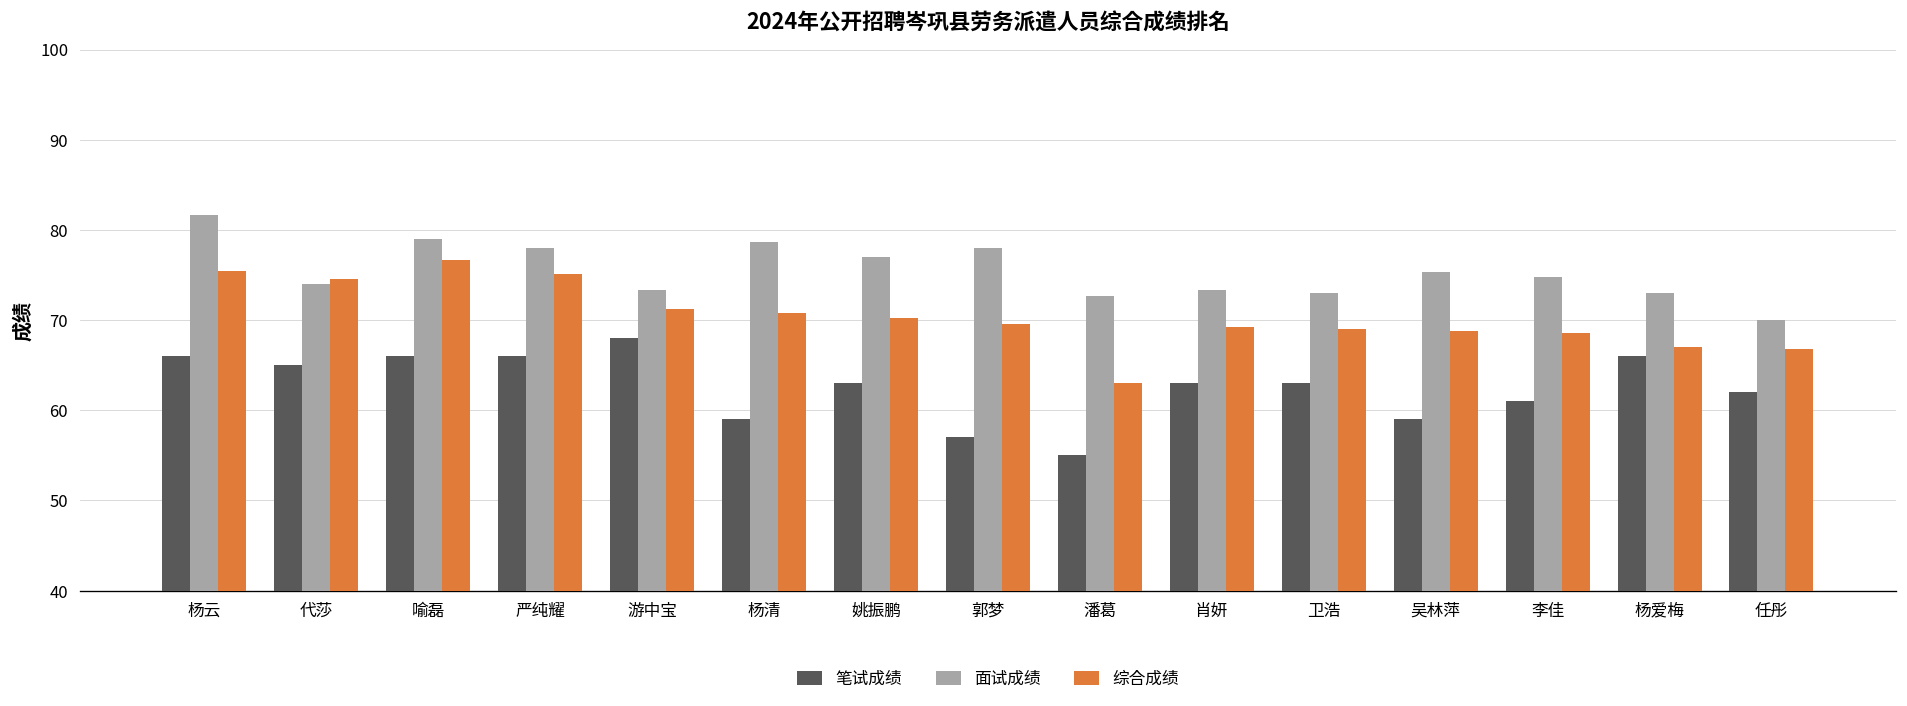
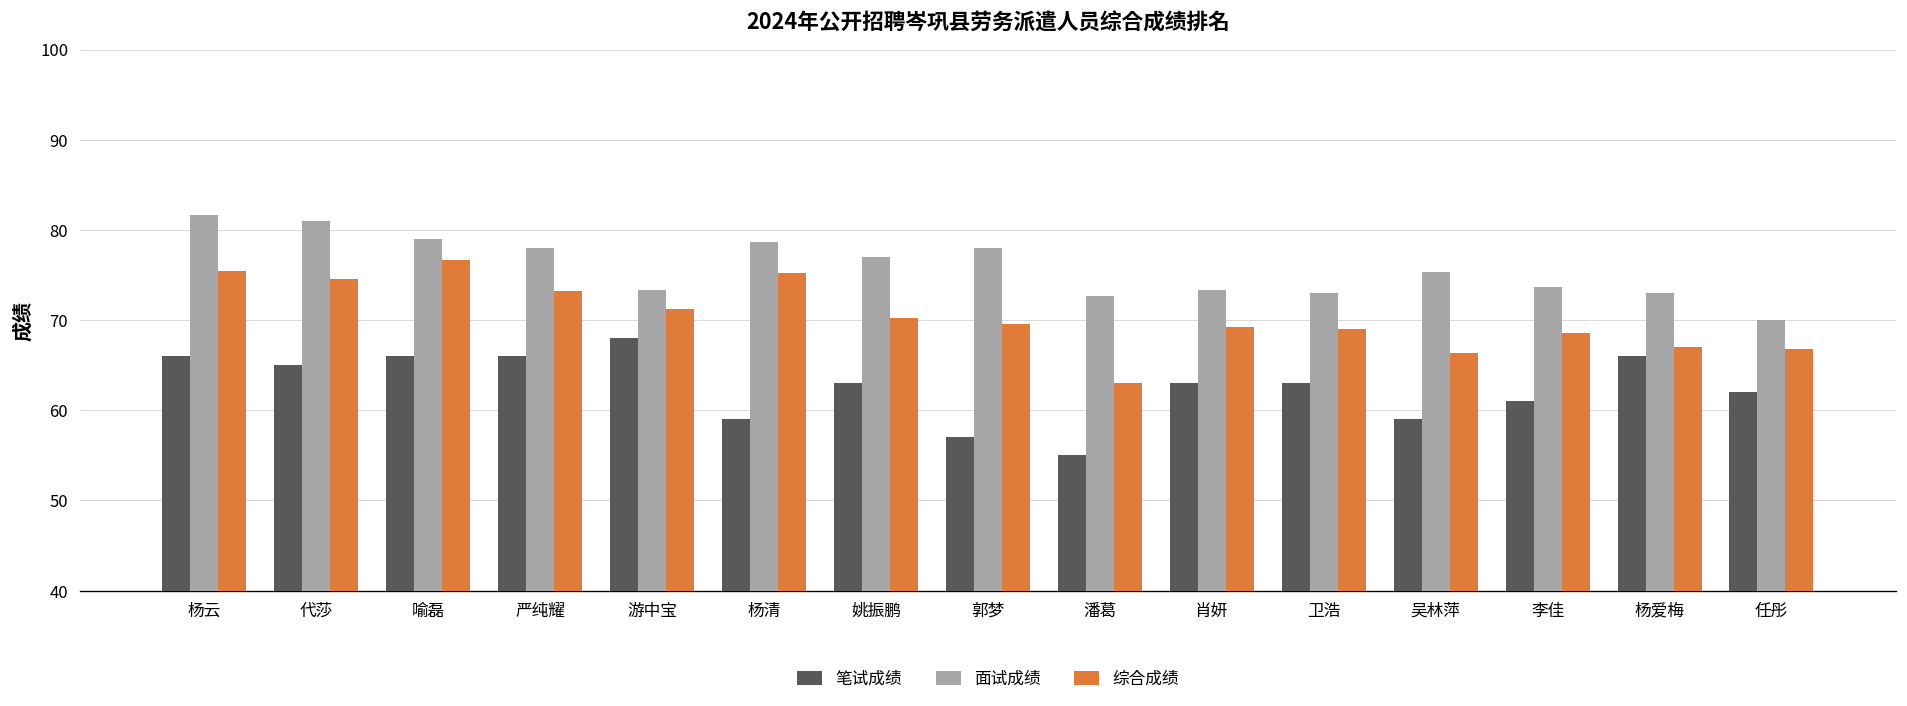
面试成绩, 代莎: 74 -> 81
综合成绩, 严纯耀: 75 -> 73
综合成绩, 杨清: 71 -> 75
综合成绩, 吴林萍: 69 -> 66
面试成绩, 李佳: 75 -> 74
